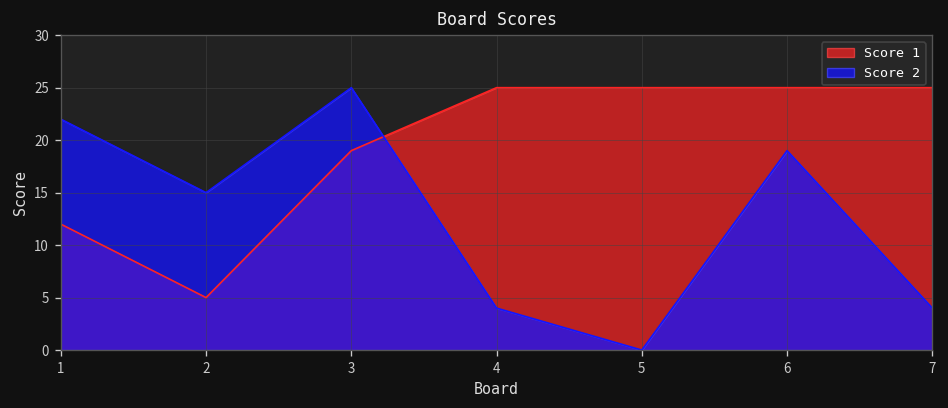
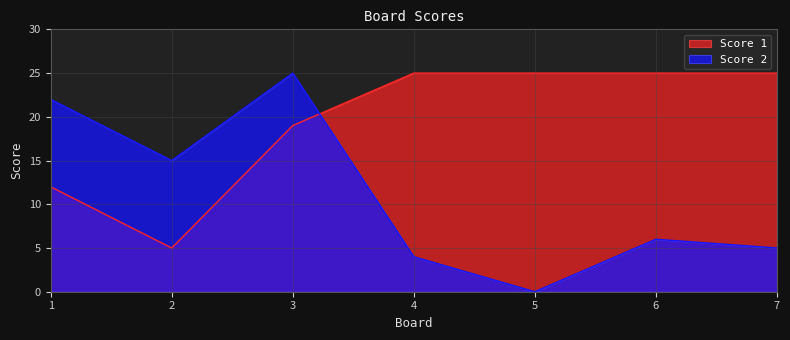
Score 2, 6: 19 -> 6
Score 2, 7: 4 -> 5
